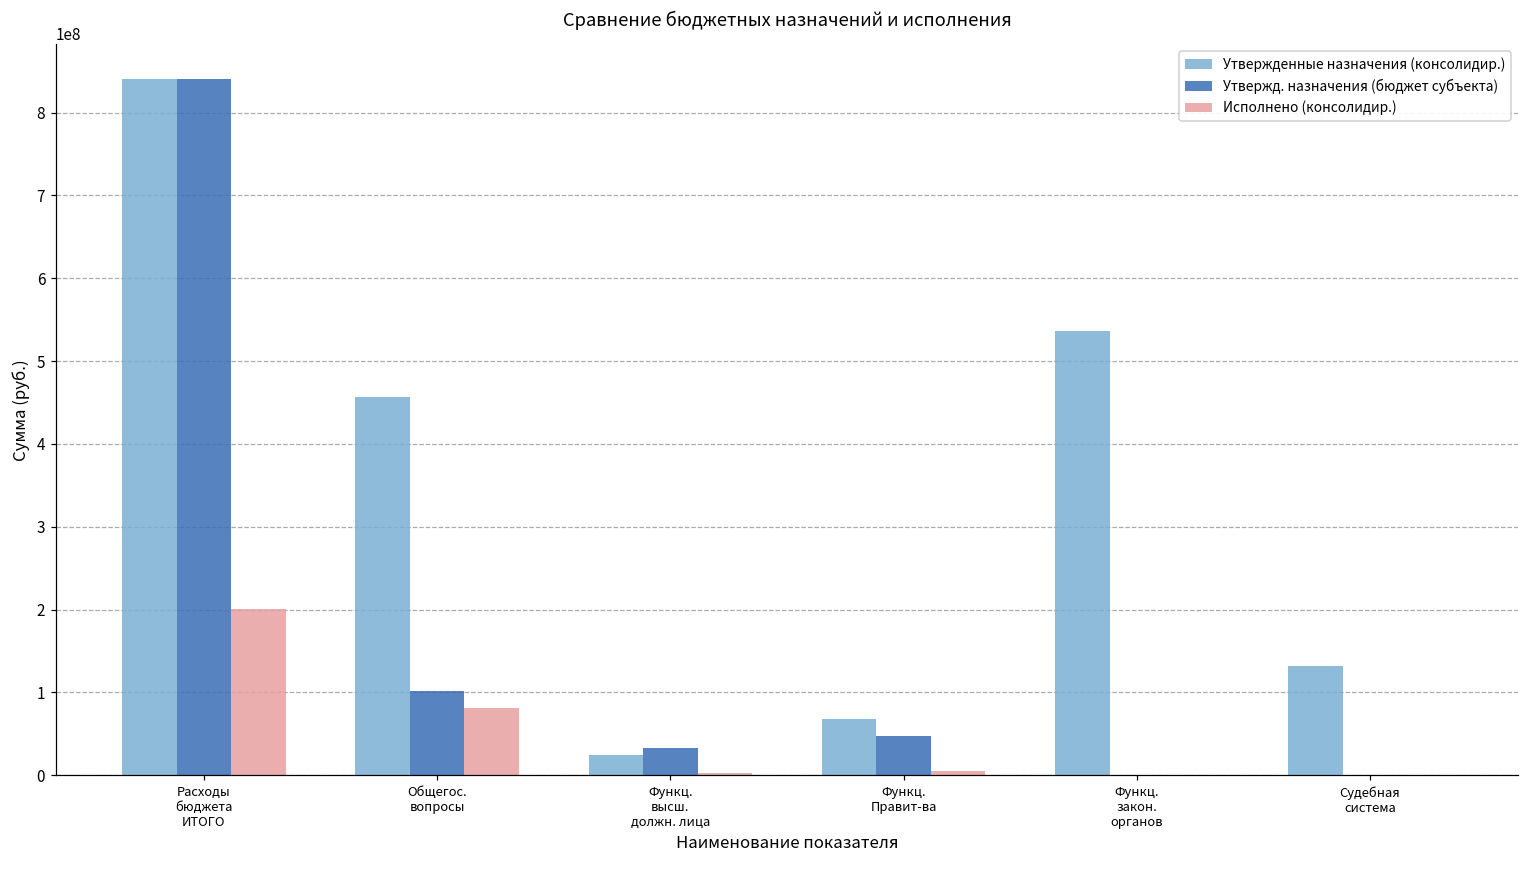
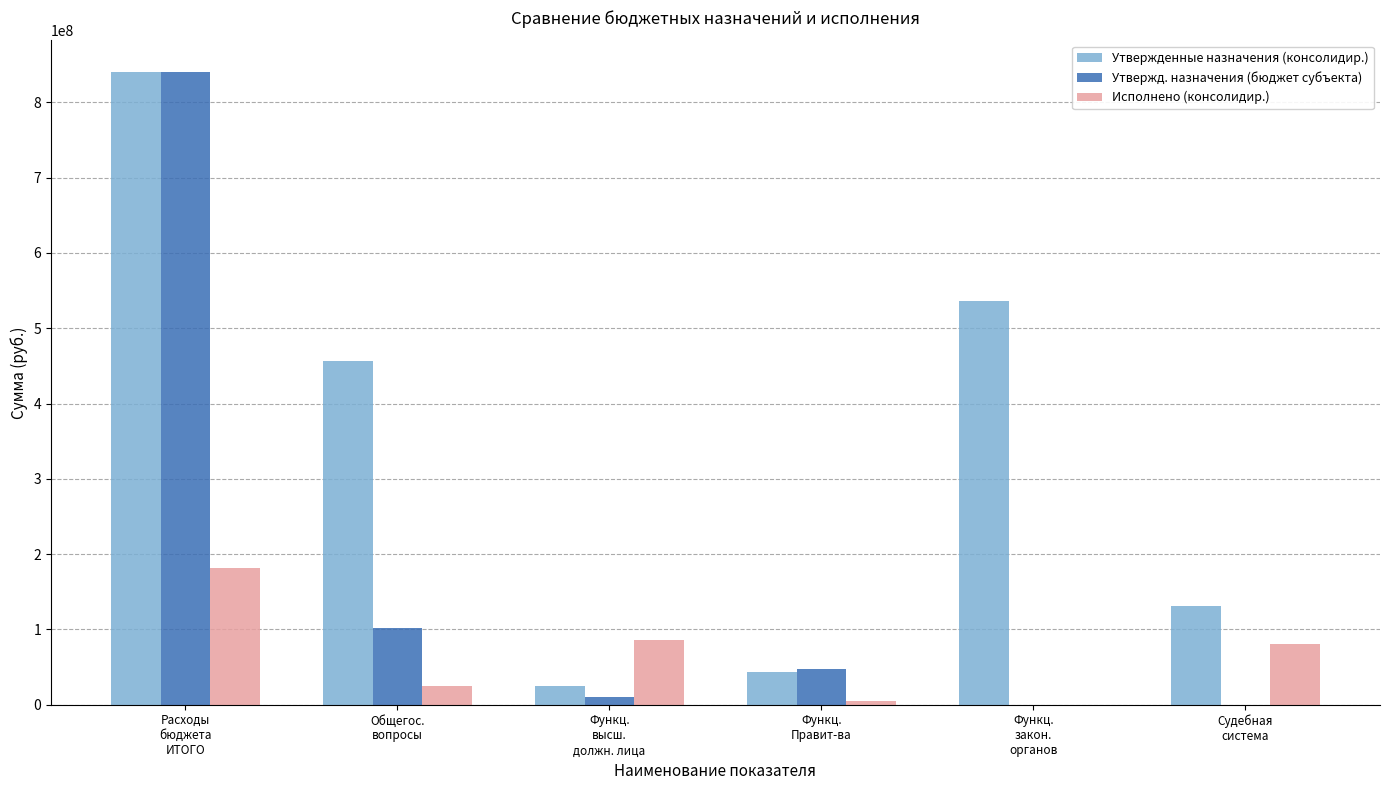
Исполнено (консолидир.), Расходы бюджета ИТОГО: 200000000 -> 180000000
Исполнено (консолидир.), Общегос. вопросы: 80000000 -> 20000000
Утвержд. назначения (бюджет субъекта), Функц. высш. должн. лица: 30000000 -> 10000000
Исполнено (консолидир.), Функц. высш. должн. лица: 0 -> 90000000
Утвержденные назначения (консолидир.), Функц. Правит-ва: 70000000 -> 40000000
Исполнено (консолидир.), Судебная система: 0 -> 80000000
